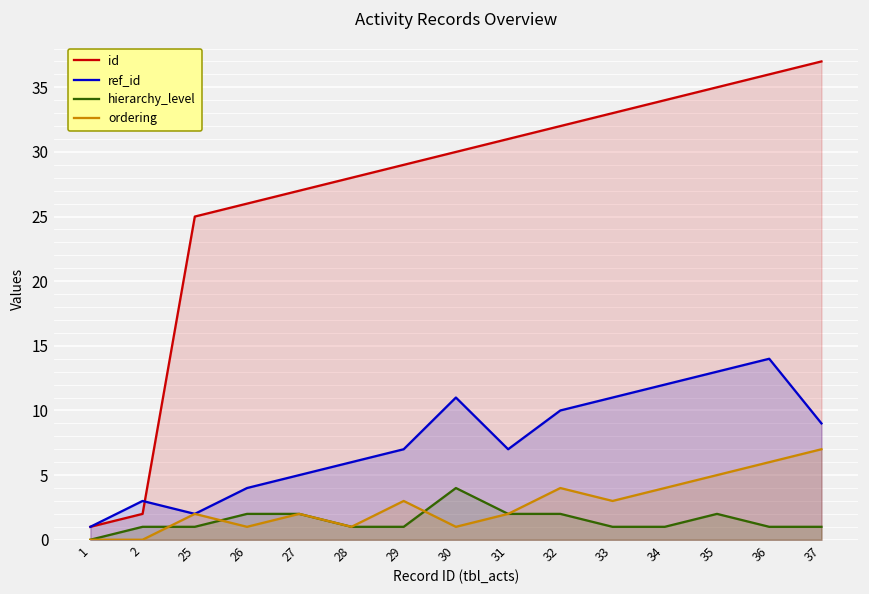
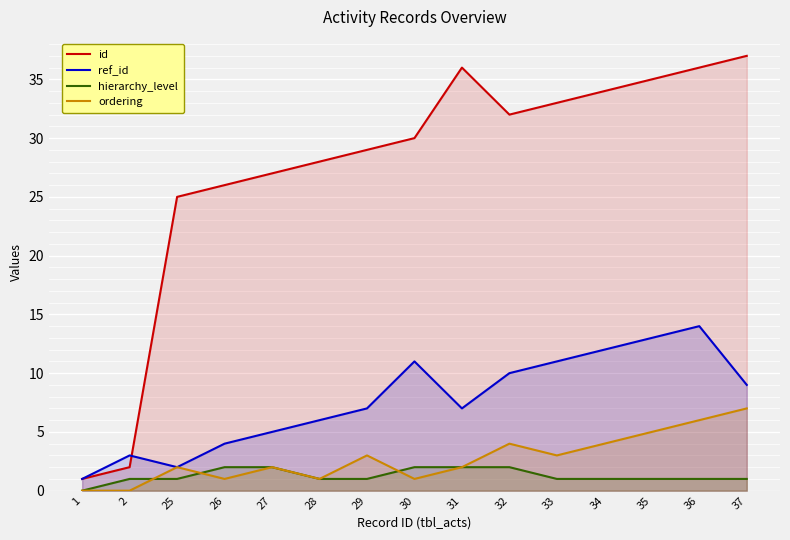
hierarchy_level, 30: 4 -> 2
id, 31: 31 -> 36
hierarchy_level, 35: 2 -> 1
